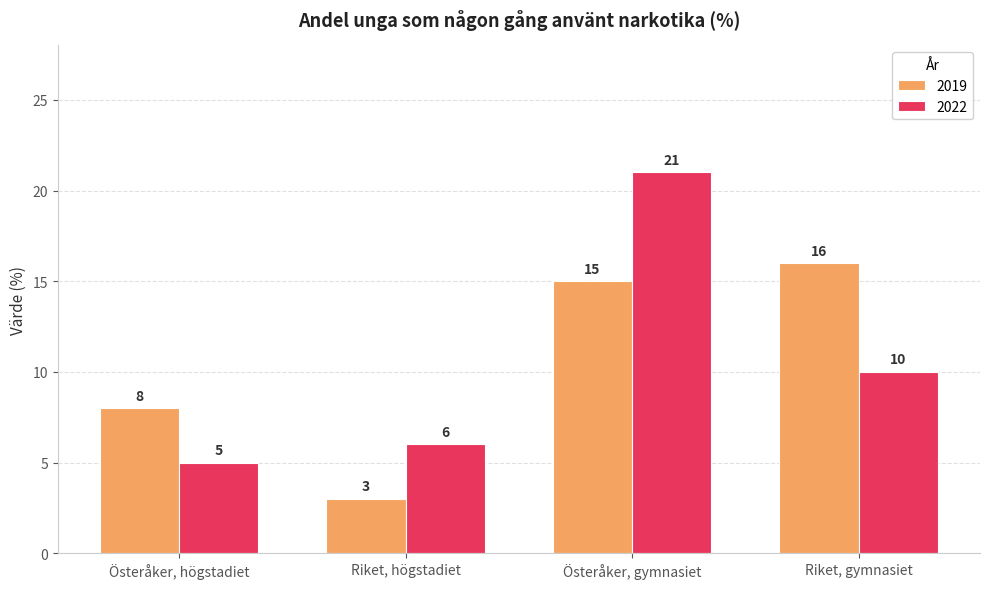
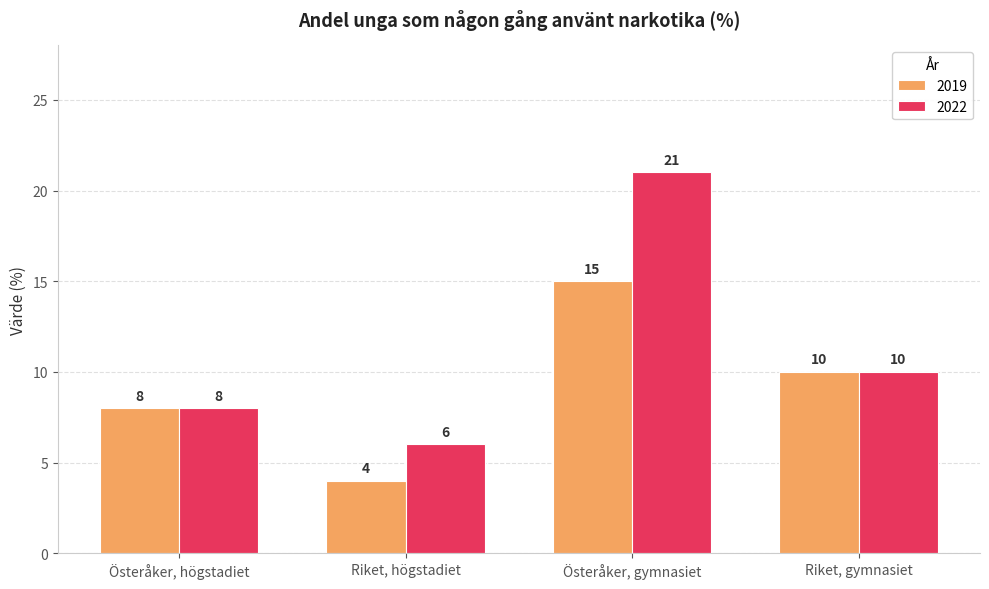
2022, Österåker, högstadiet: 5 -> 8
2019, Riket, högstadiet: 3 -> 4
2019, Riket, gymnasiet: 16 -> 10
